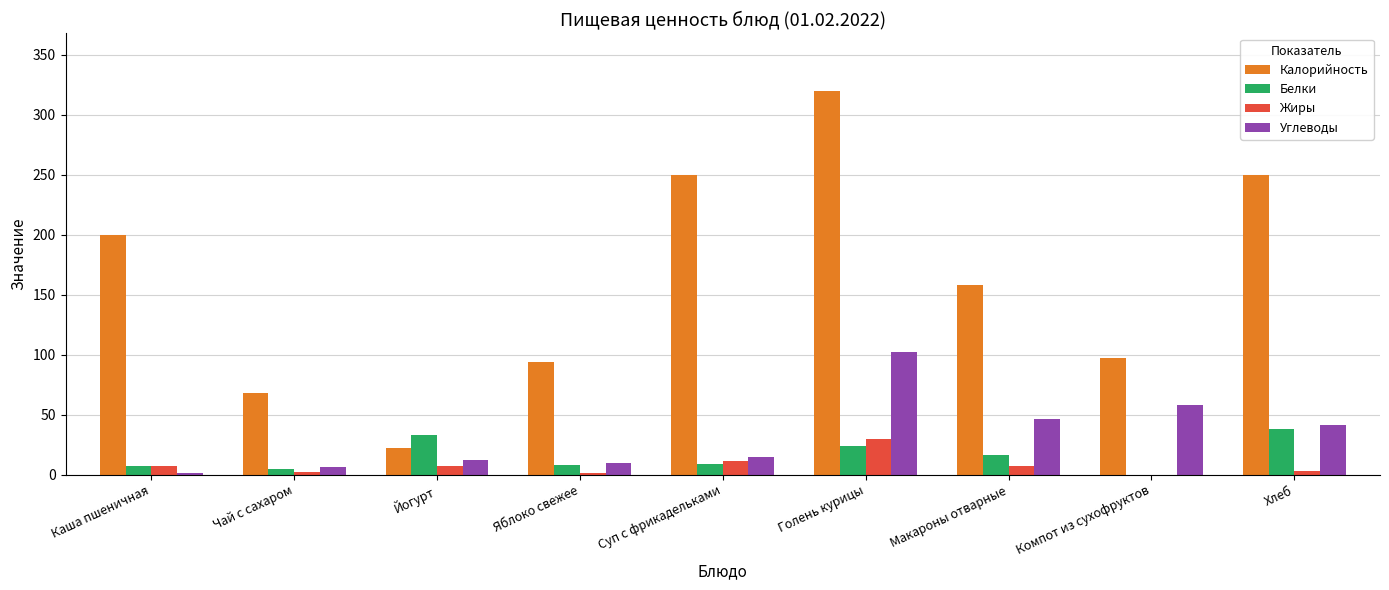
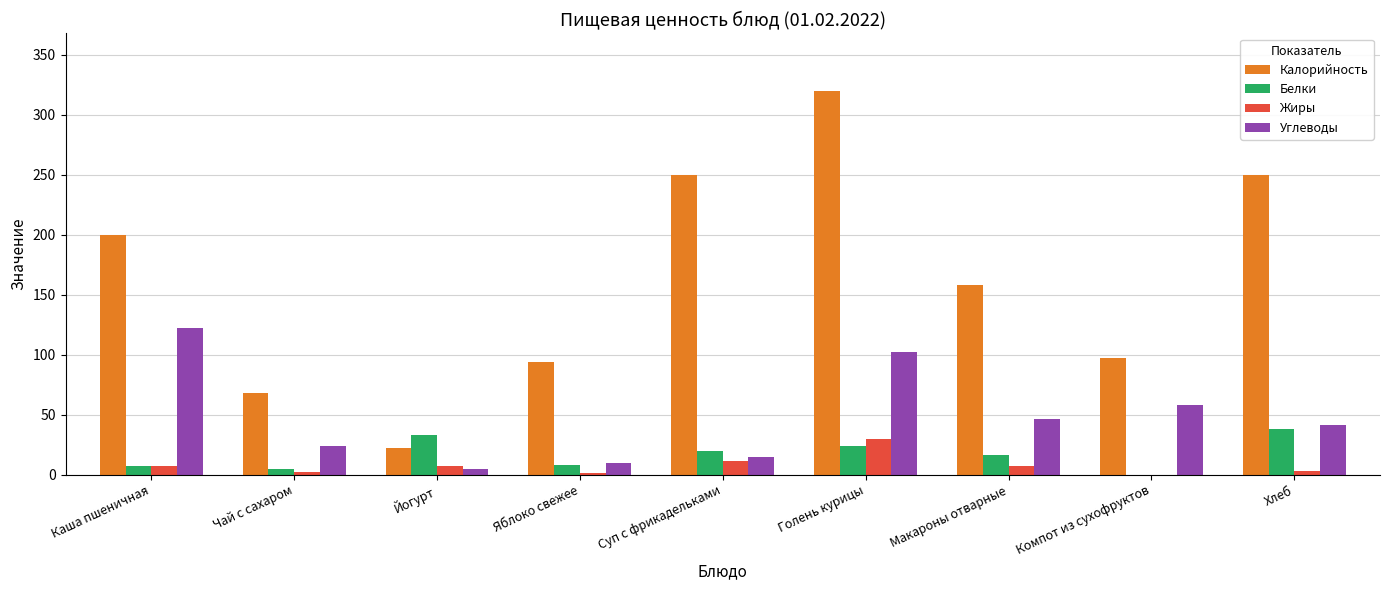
Углеводы, Каша пшеничная: 1 -> 122
Углеводы, Чай с сахаром: 6 -> 24
Углеводы, Йогурт: 12 -> 5
Белки, Суп с фрикадельками: 9 -> 20
